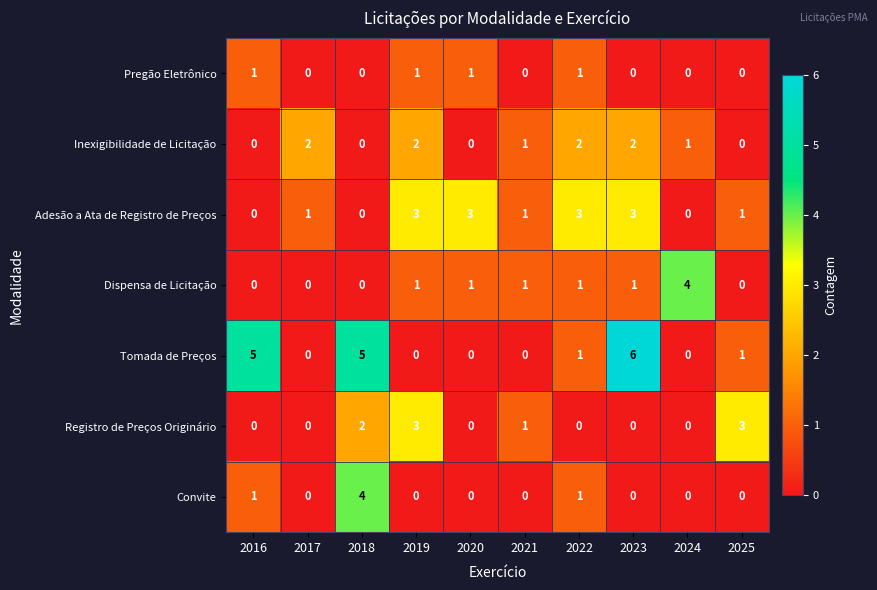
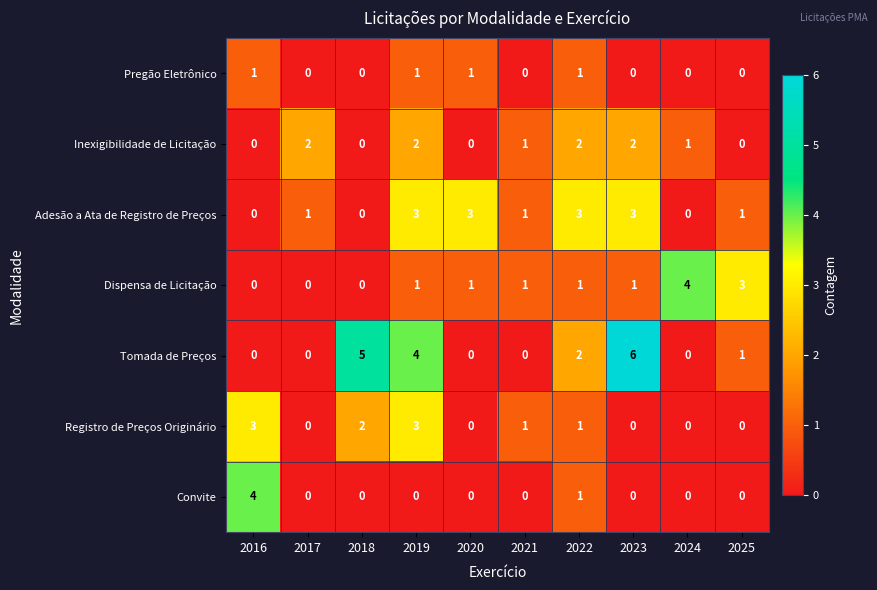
Dispensa de Licitação, 2025: 0 -> 3
Tomada de Preços, 2016: 5 -> 0
Tomada de Preços, 2019: 0 -> 4
Tomada de Preços, 2022: 1 -> 2
Registro de Preços Originário, 2016: 0 -> 3
Registro de Preços Originário, 2022: 0 -> 1
Registro de Preços Originário, 2025: 3 -> 0
Convite, 2016: 1 -> 4
Convite, 2018: 4 -> 0
